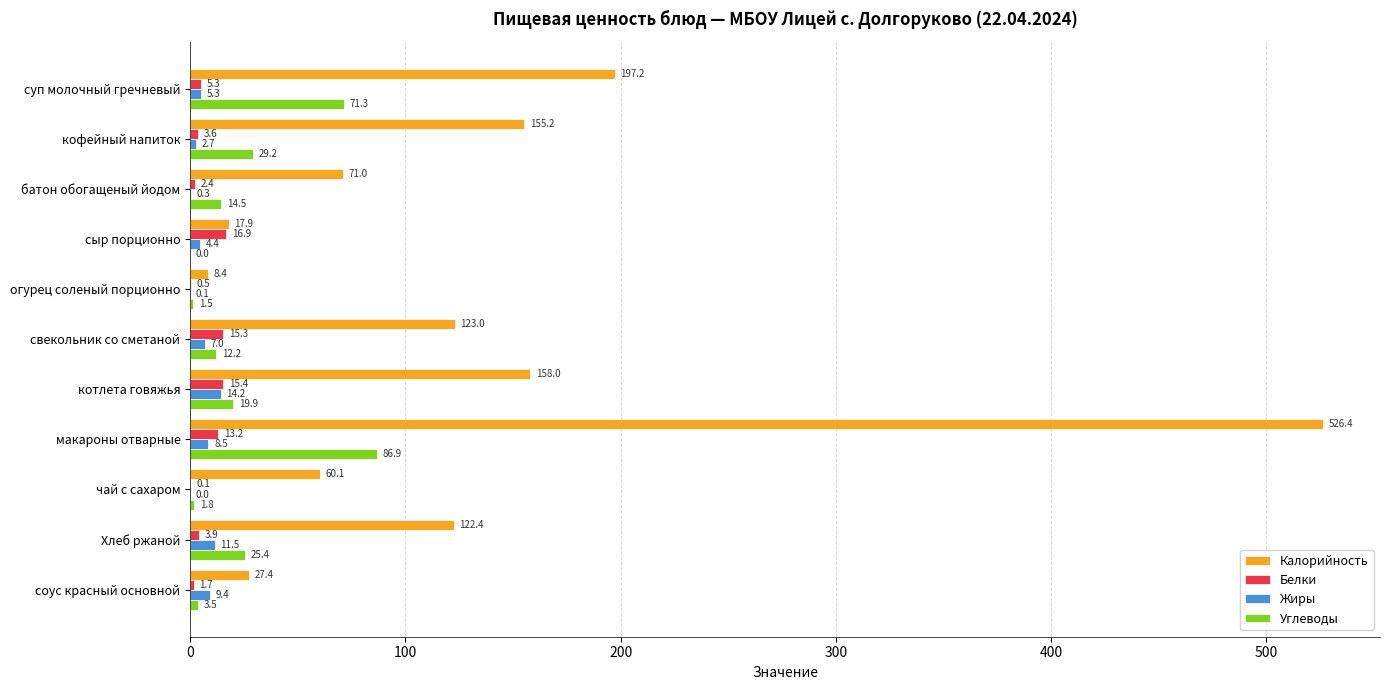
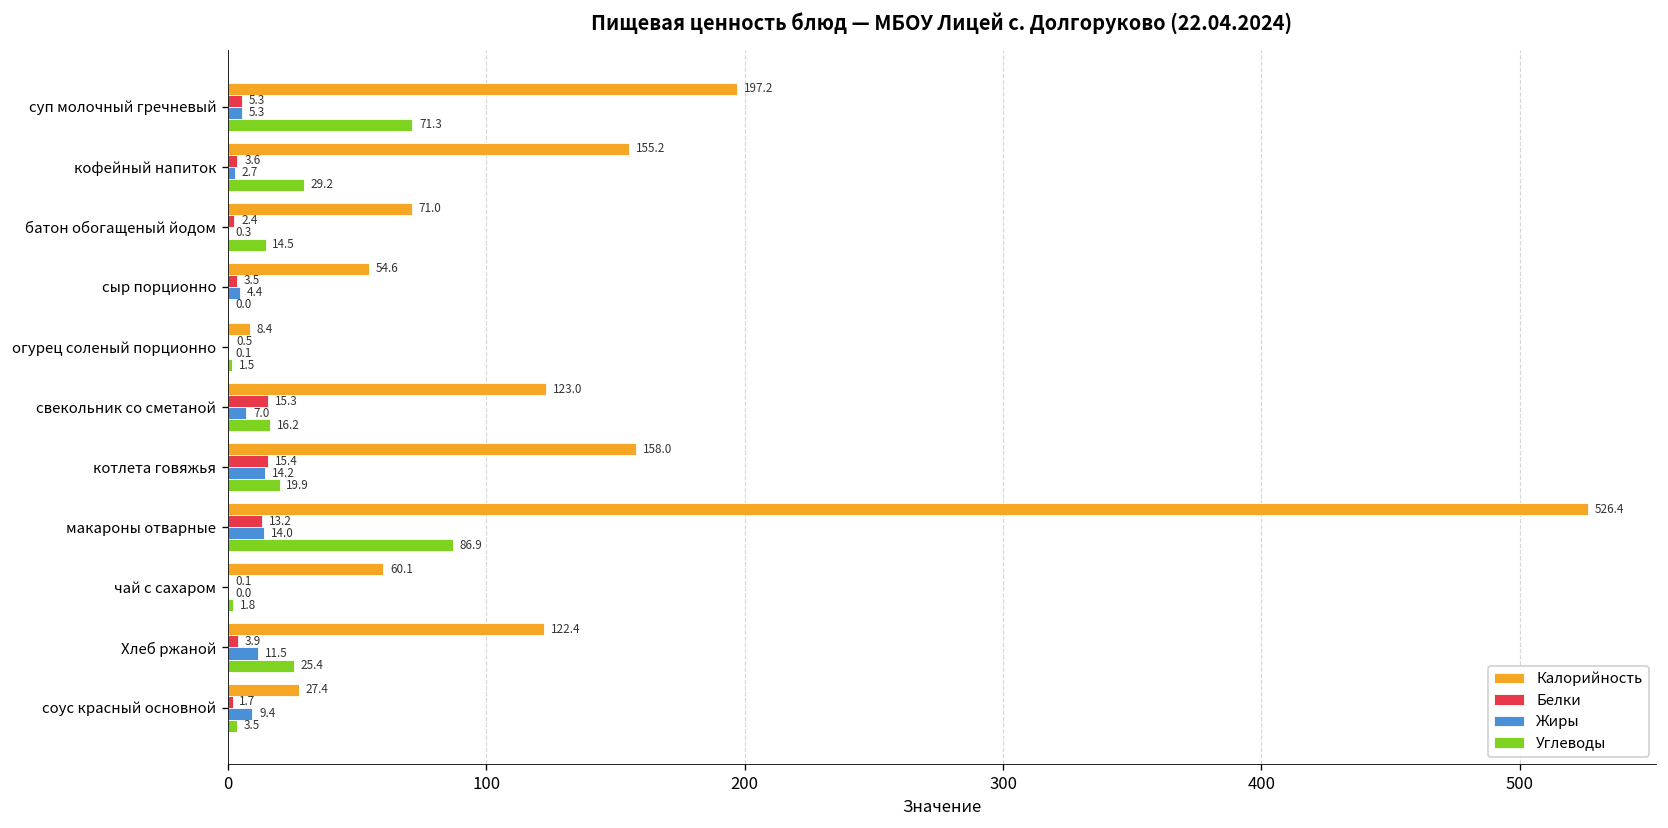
Калорийность, сыр порционно: 17.9 -> 54.6
Белки, сыр порционно: 16.9 -> 3.5
Углеводы, свекольник со сметаной: 12.2 -> 16.2
Жиры, макароны отварные: 8.5 -> 14.0
